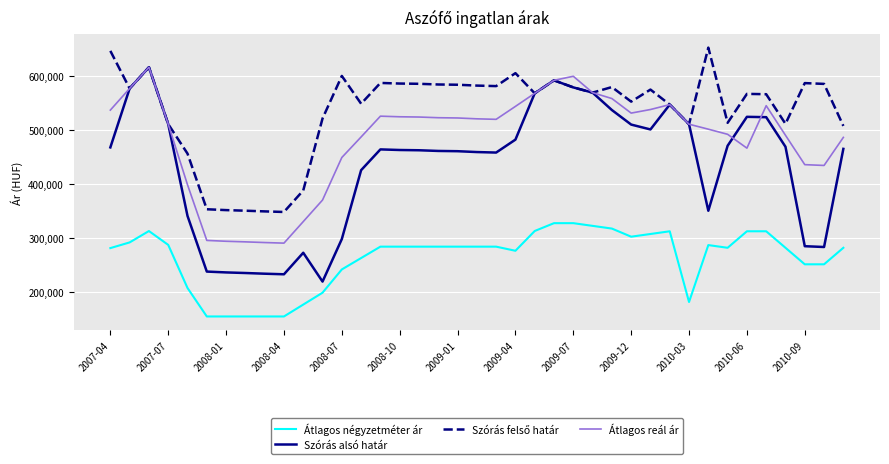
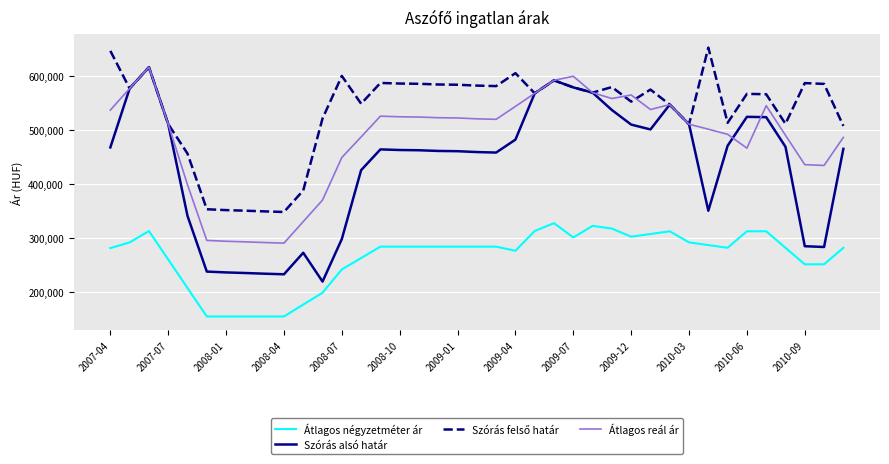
Átlagos négyzetméter ár, 2007-07: 290,000 -> 260,000
Átlagos négyzetméter ár, 2009-07: 330,000 -> 300,000
Átlagos reál ár, 2009-12: 530,000 -> 560,000
Átlagos négyzetméter ár, 2010-03: 180,000 -> 290,000
